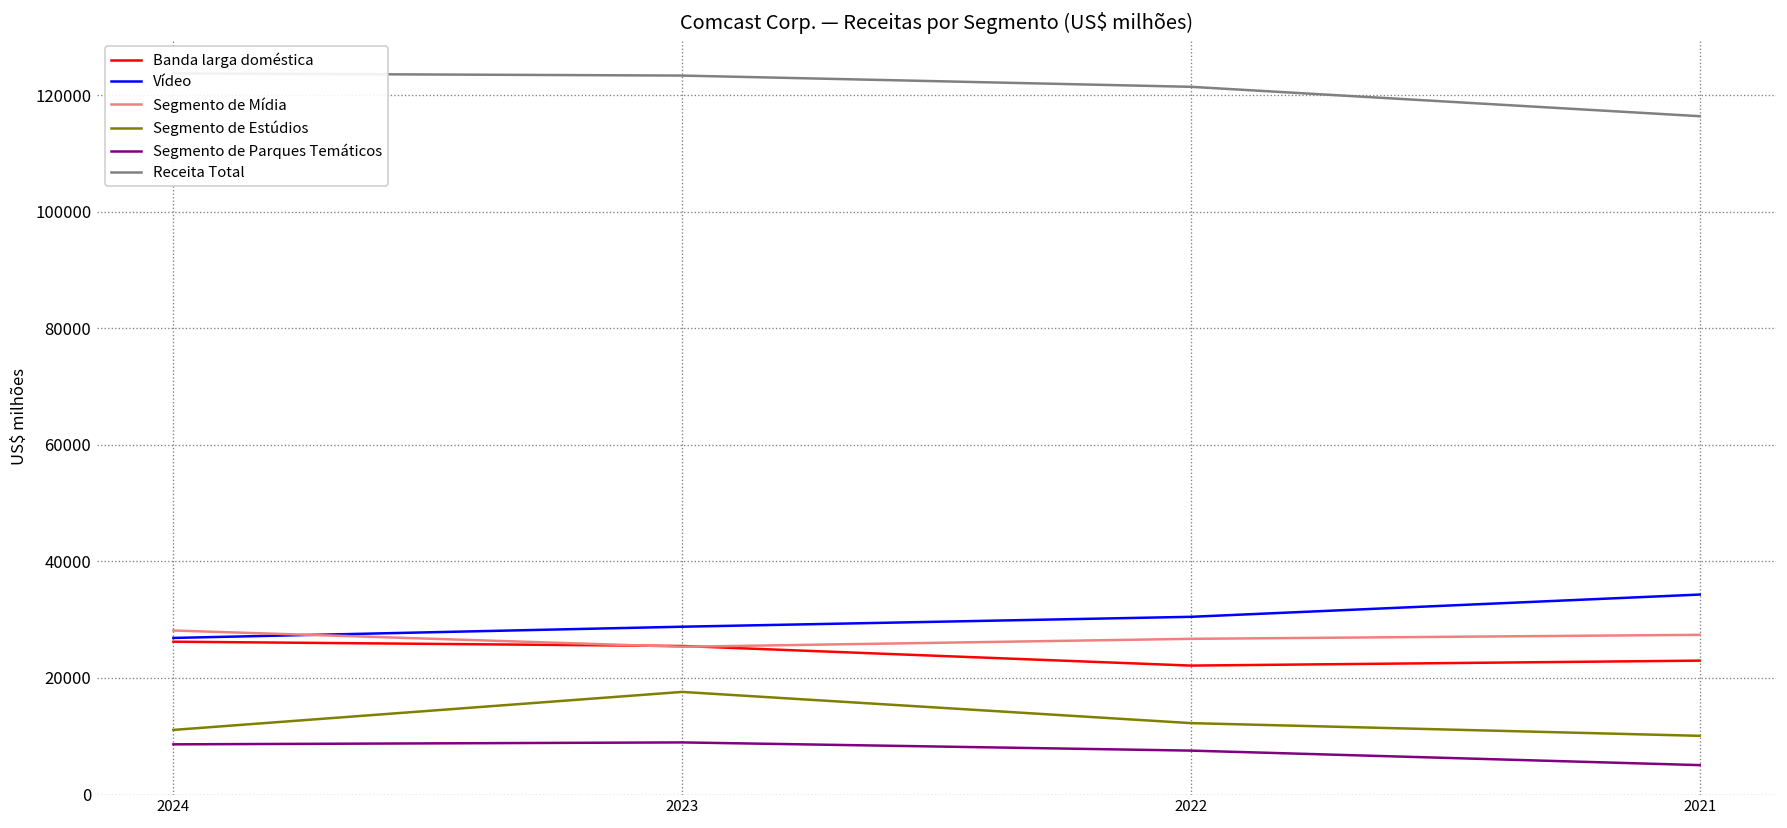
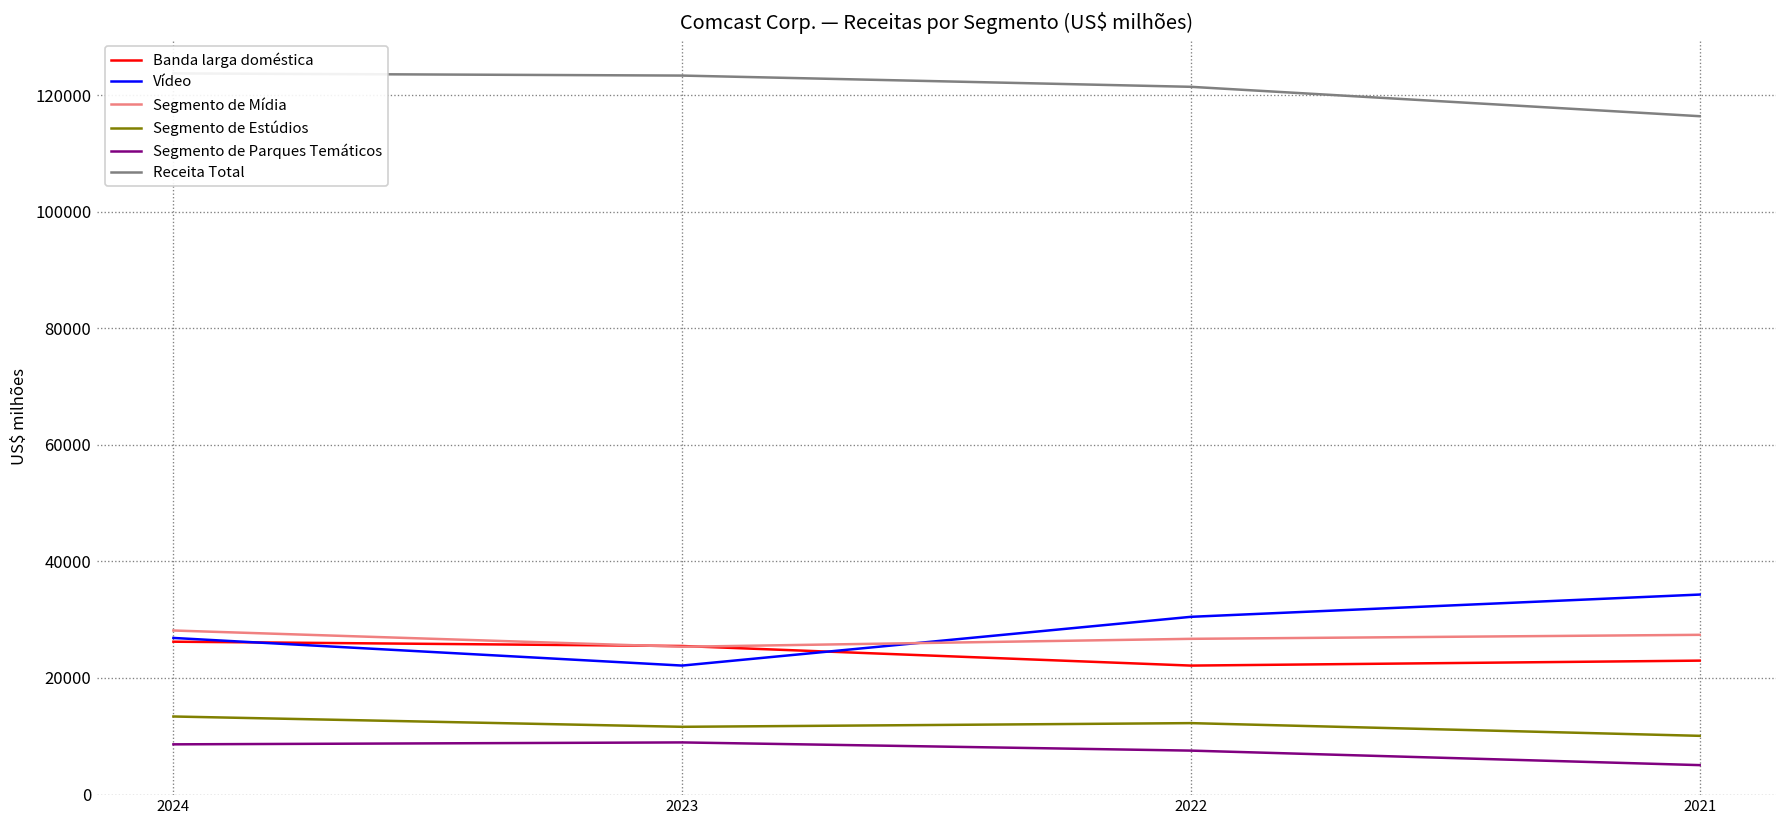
Segmento de Estúdios, 2024: 11000 -> 13000
Vídeo, 2023: 29000 -> 22000
Segmento de Estúdios, 2023: 18000 -> 12000
